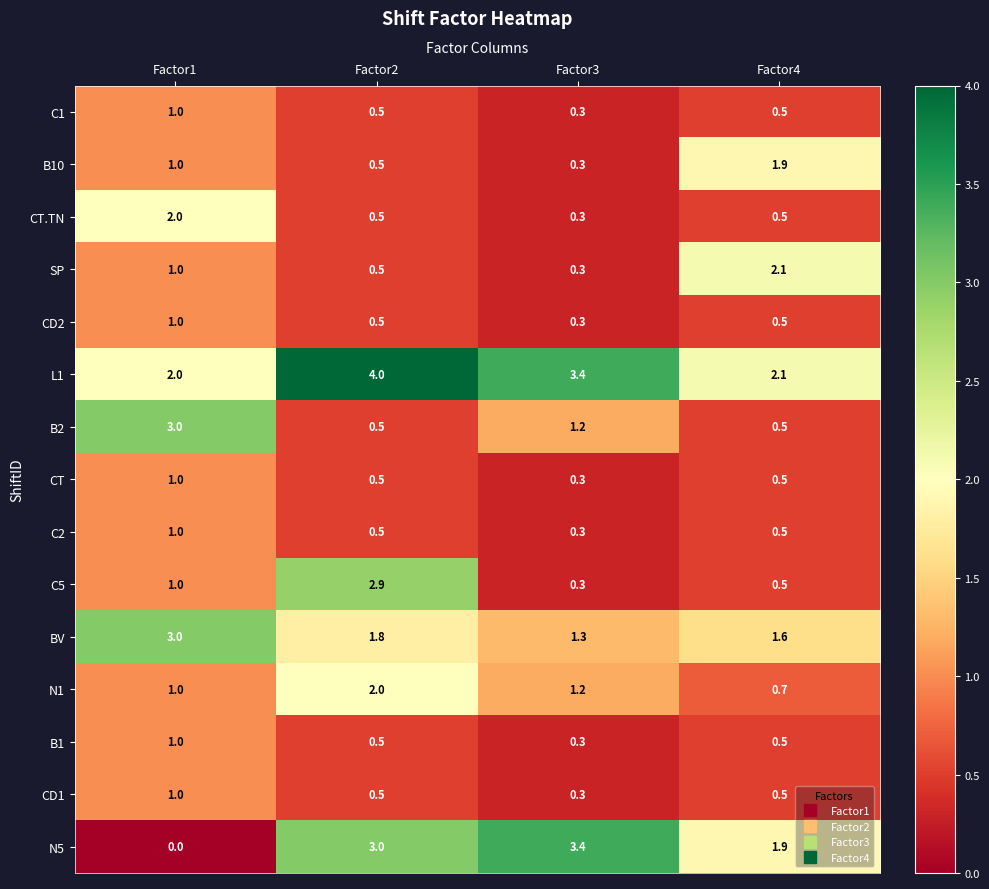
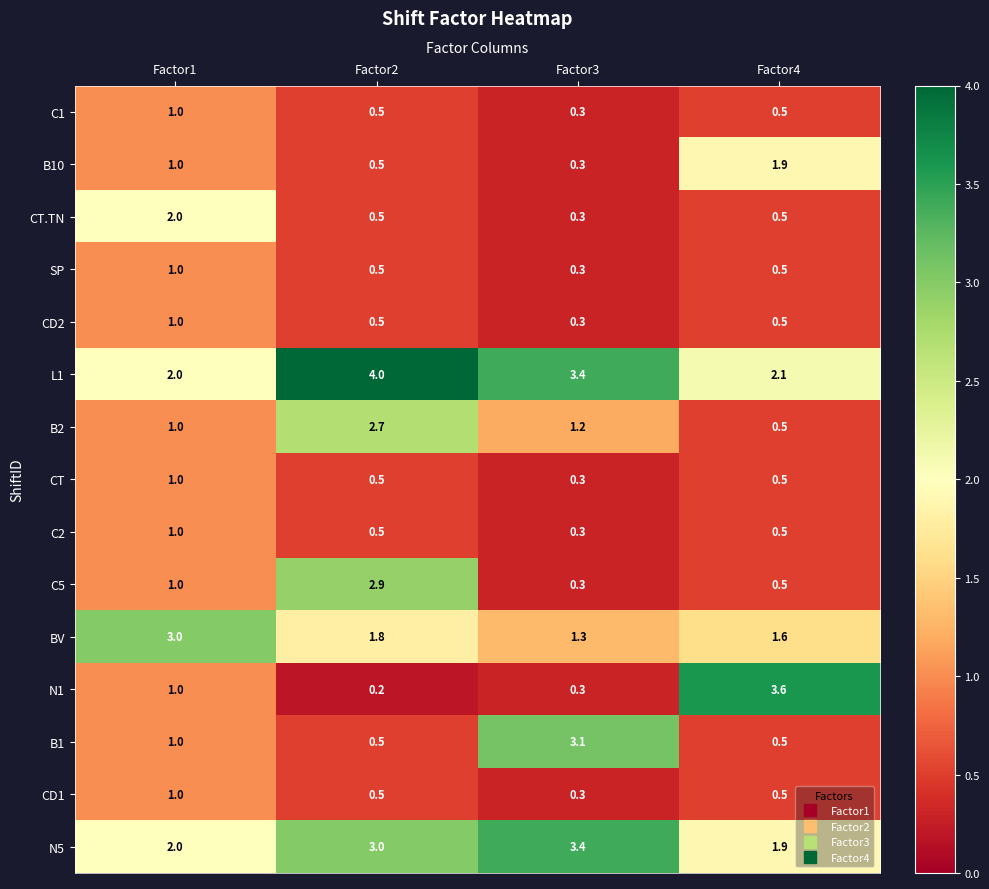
SP, Factor4: 2.1 -> 0.5
B2, Factor1: 3.0 -> 1.0
B2, Factor2: 0.5 -> 2.7
N1, Factor2: 2.0 -> 0.2
N1, Factor3: 1.2 -> 0.3
N1, Factor4: 0.7 -> 3.6
B1, Factor3: 0.3 -> 3.1
N5, Factor1: 0.0 -> 2.0
